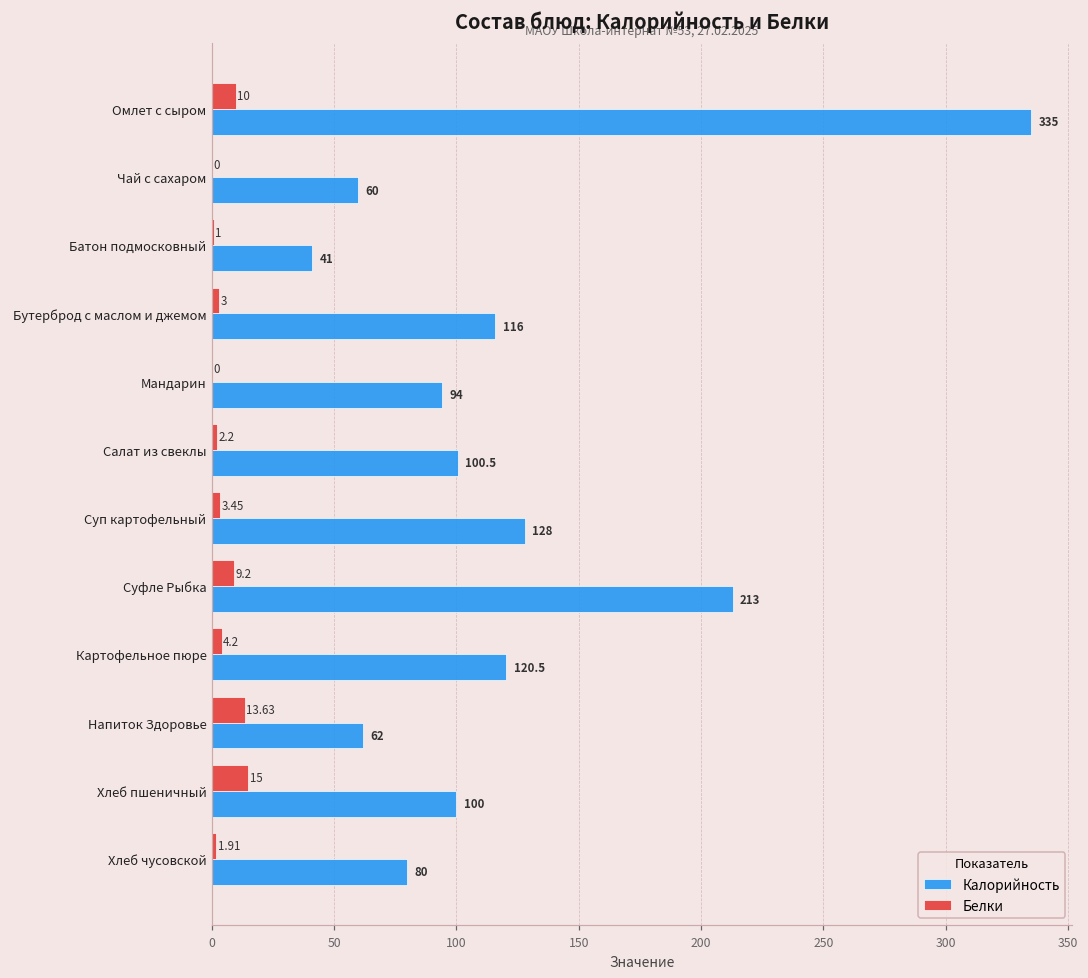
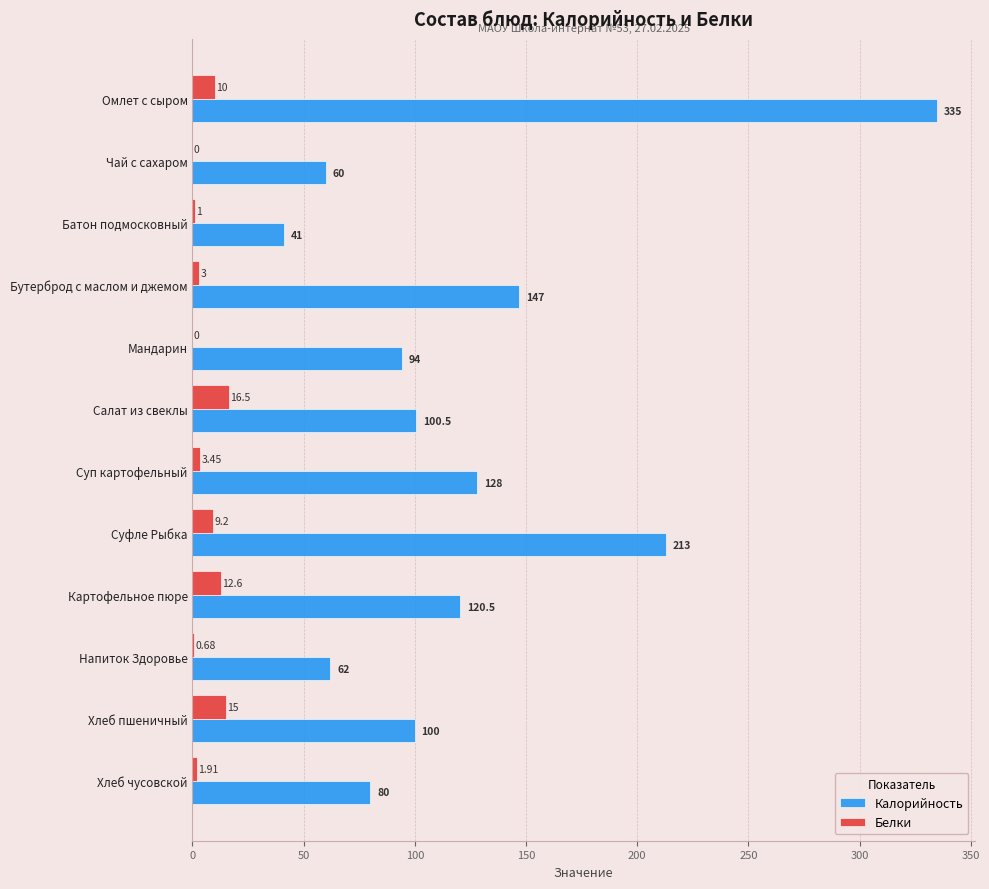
Калорийность, Бутерброд с маслом и джемом: 116 -> 147
Белки, Салат из свеклы: 2.2 -> 16.5
Белки, Картофельное пюре: 4.2 -> 12.6
Белки, Напиток Здоровье: 13.63 -> 0.68
